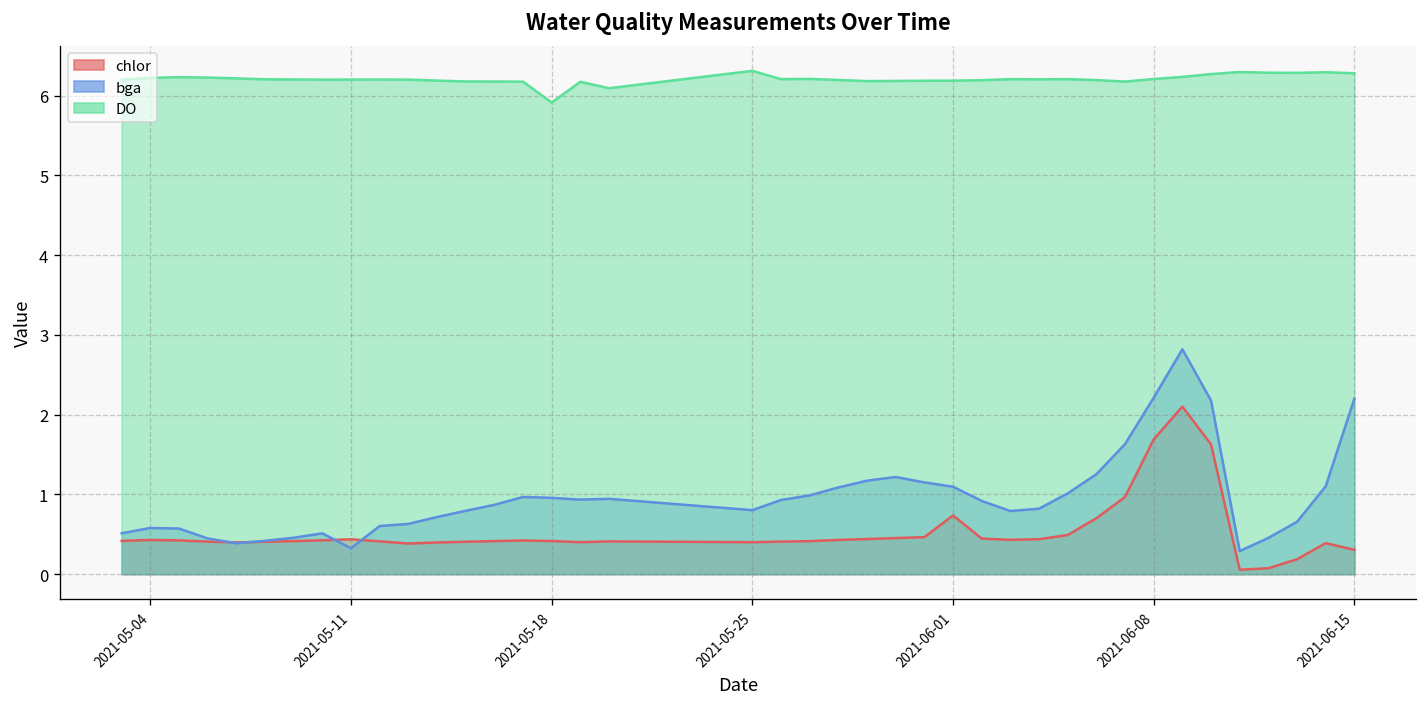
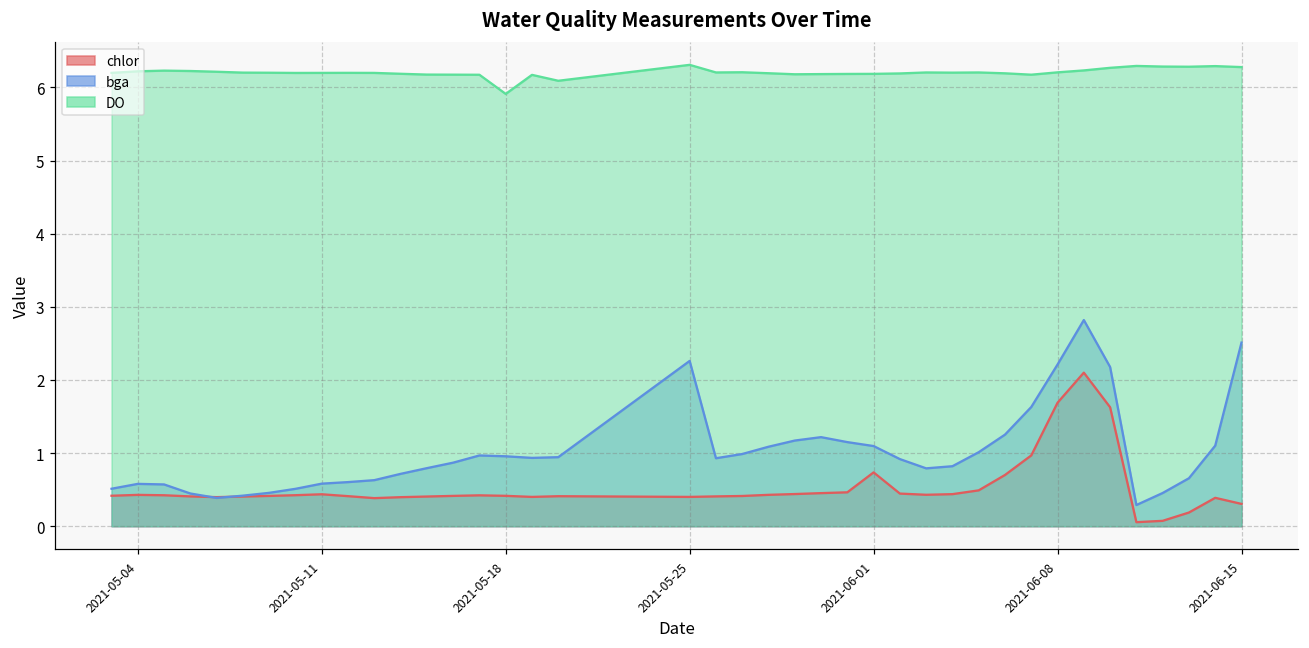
bga, 2021-05-11: 0.3 -> 0.6
bga, 2021-05-25: 0.8 -> 2.3
bga, 2021-06-15: 2.2 -> 2.5
